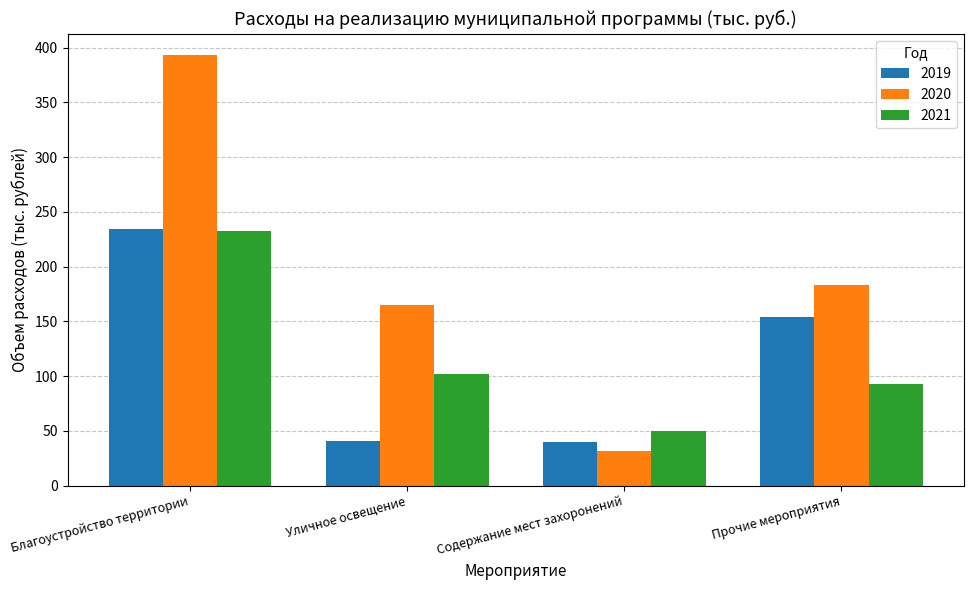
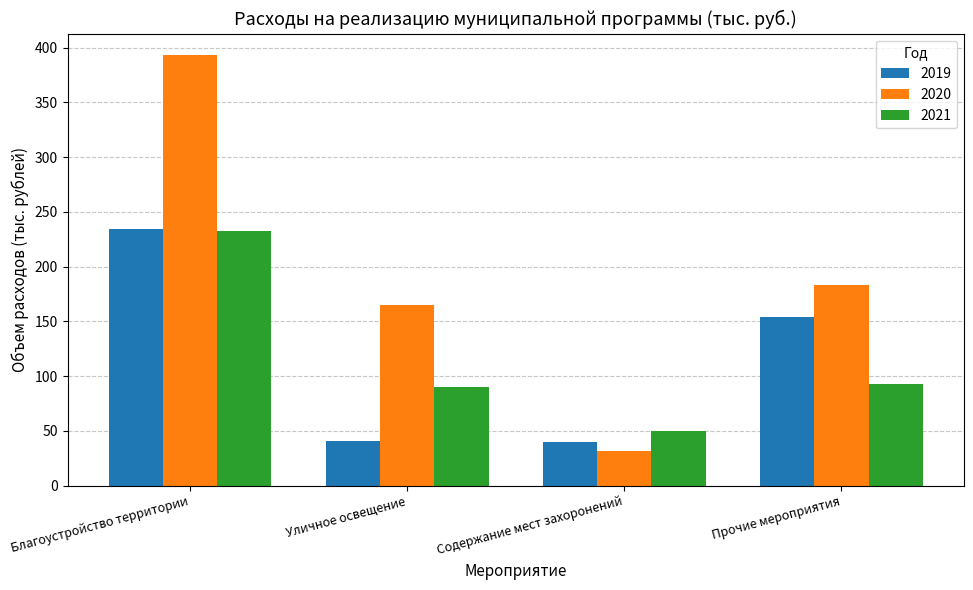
2021, Уличное освещение: 102 -> 90
